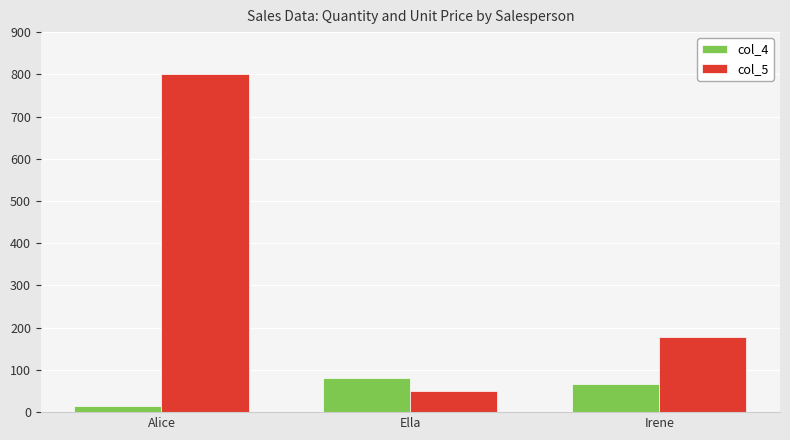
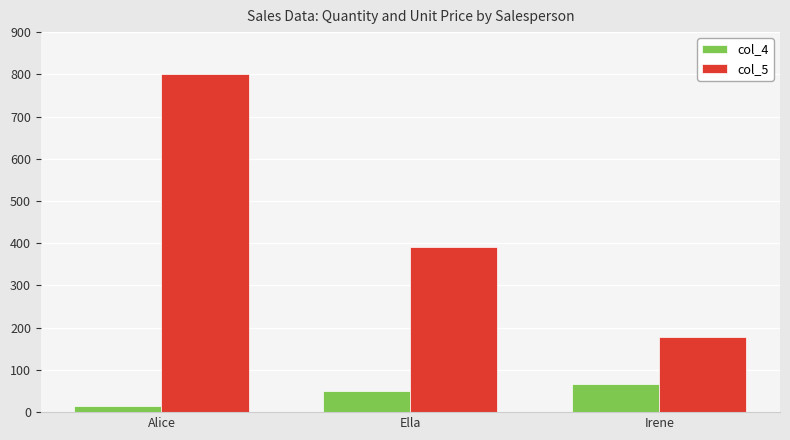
col_4, Ella: 80 -> 50
col_5, Ella: 50 -> 390
